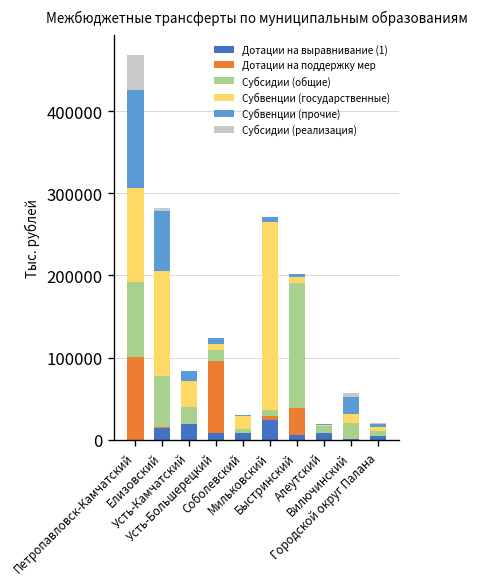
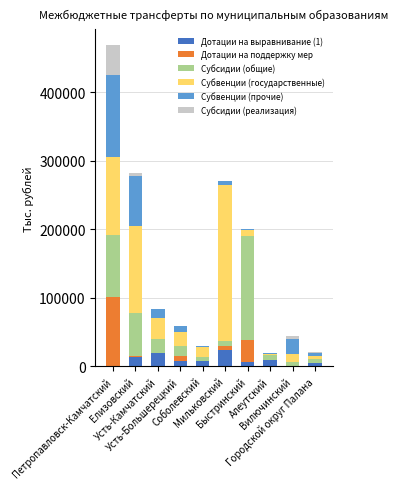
Дотации на поддержку мер, Усть-Большерецкий: 90000 -> 10000
Субвенции (государственные), Усть-Большерецкий: 10000 -> 20000
Субсидии (общие), Вилючинский: 20000 -> 10000
